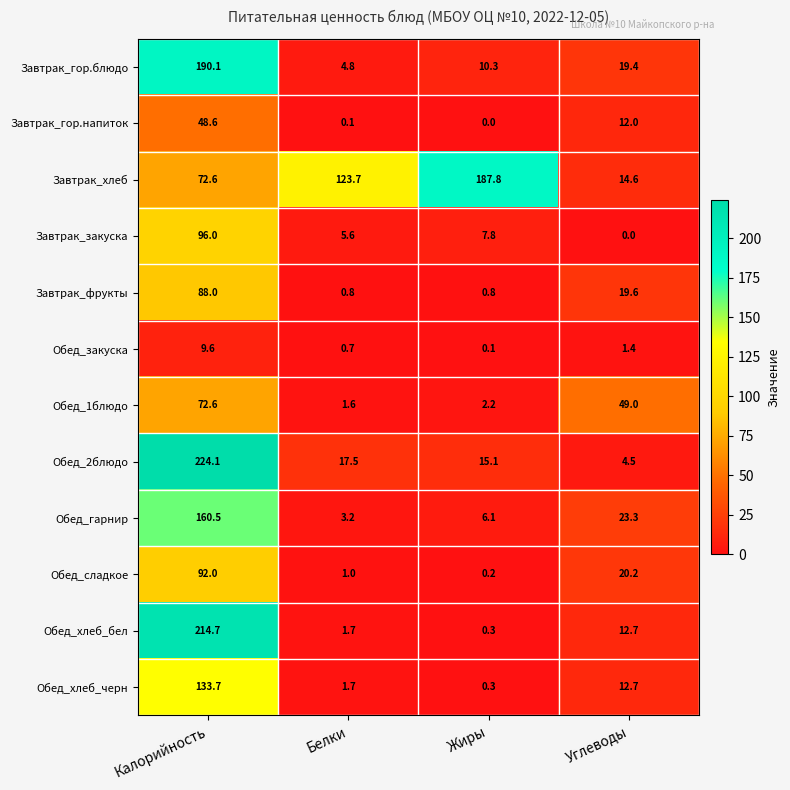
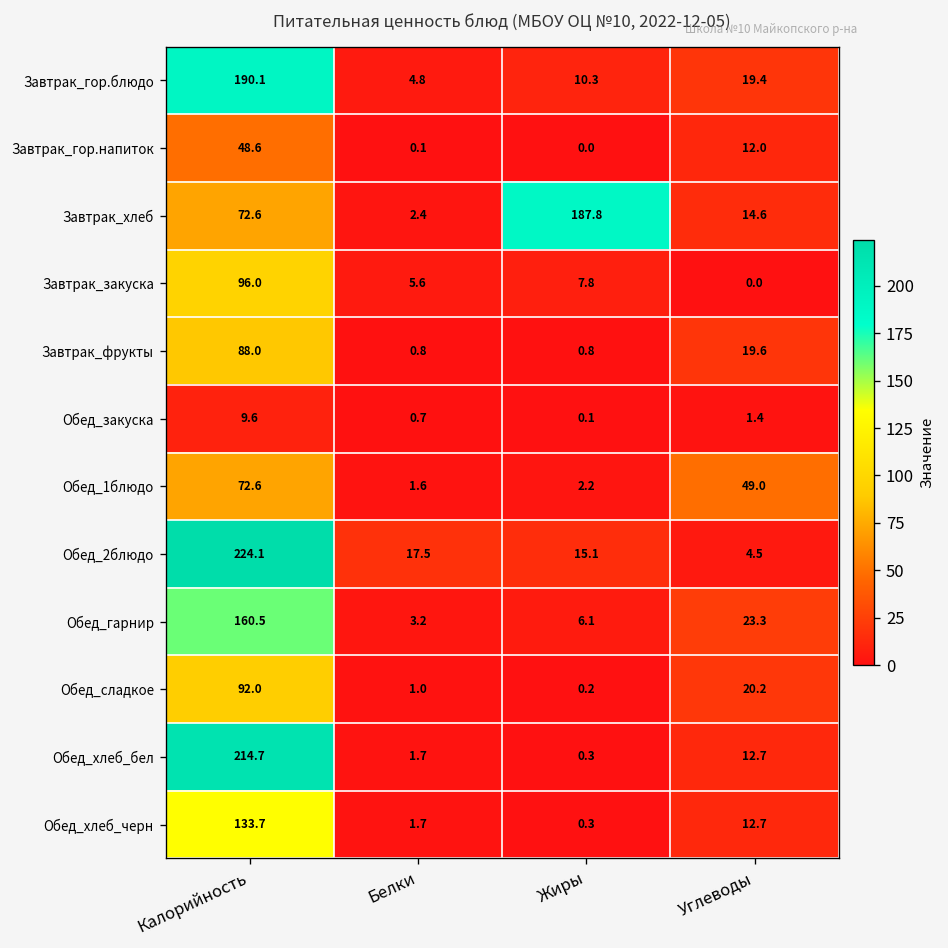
Завтрак_хлеб, Белки: 123.7 -> 2.4
